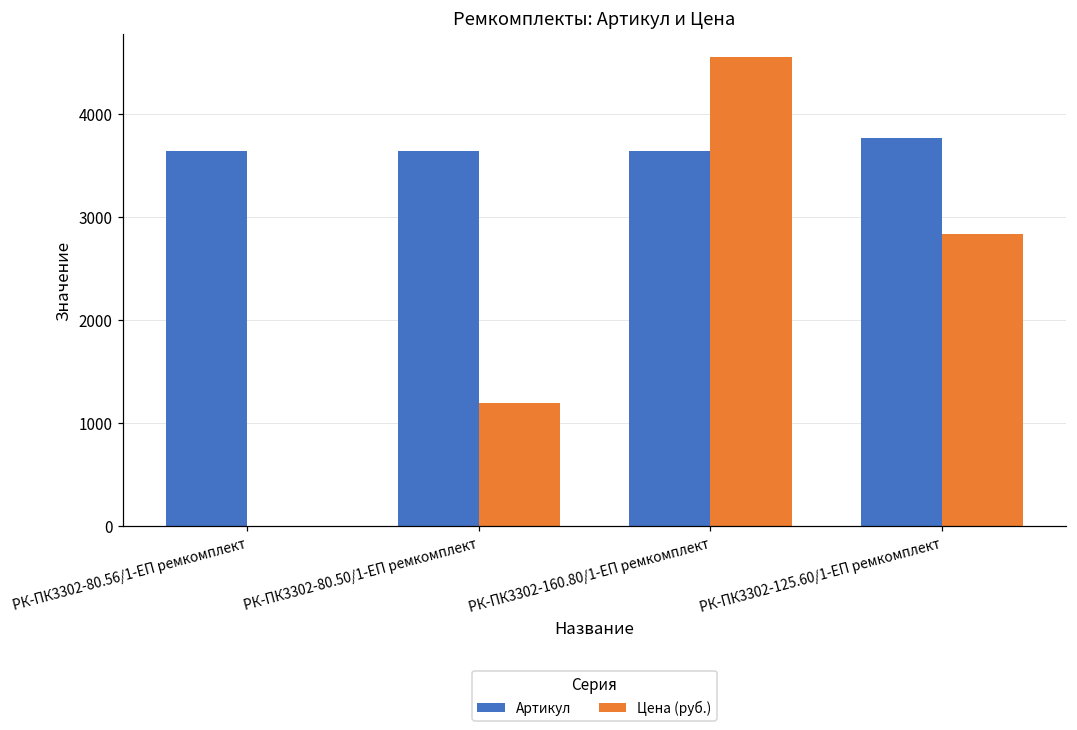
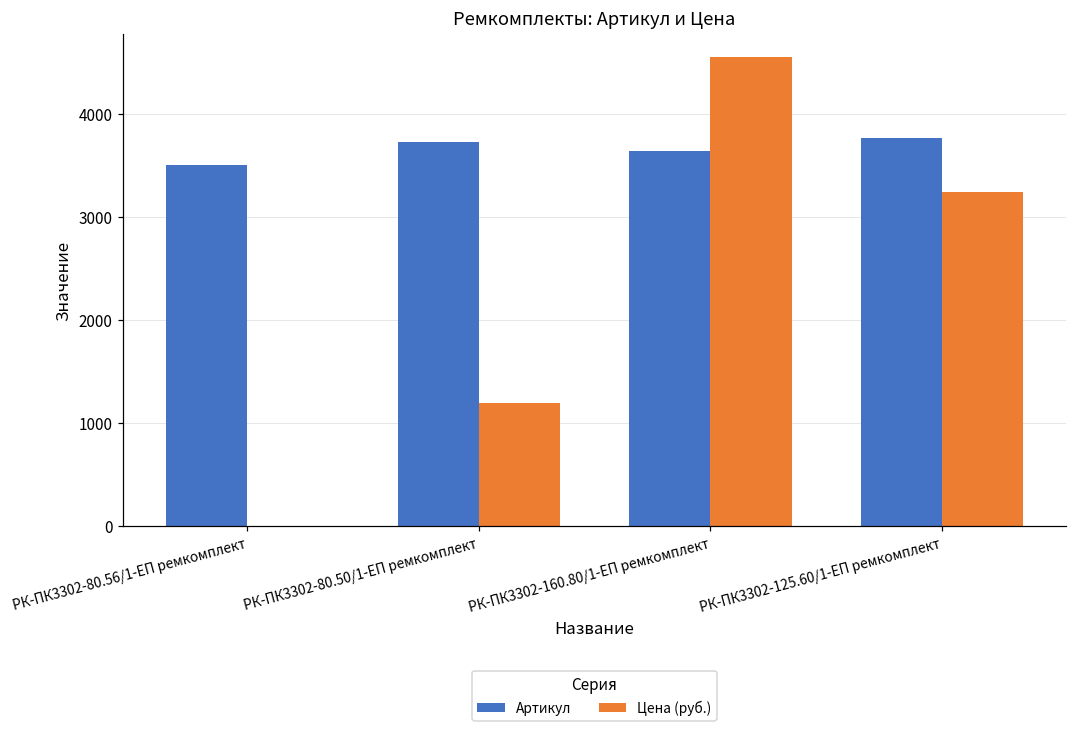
Артикул, РК-ПК3302-80.56/1-ЕП ремкомплект: 3600 -> 3500
Артикул, РК-ПК3302-80.50/1-ЕП ремкомплект: 3600 -> 3700
Цена (руб.), РК-ПК3302-125.60/1-ЕП ремкомплект: 2800 -> 3200
